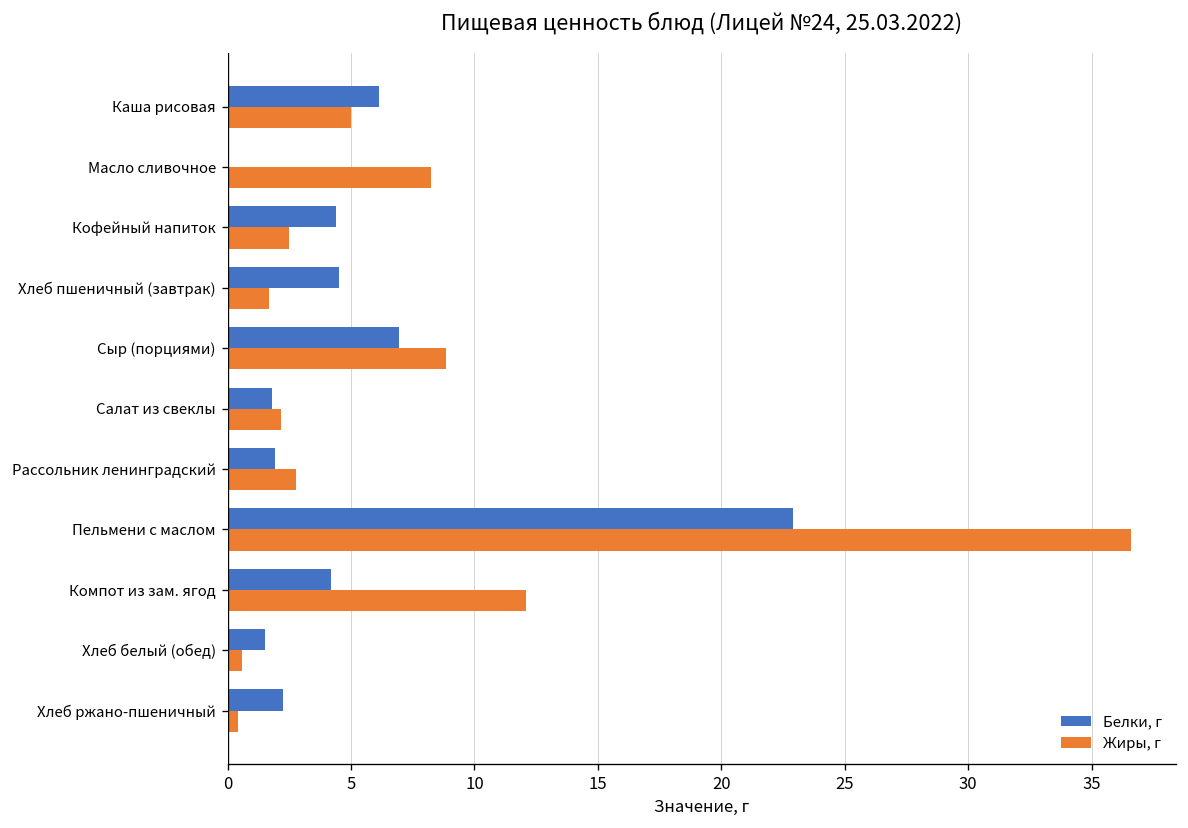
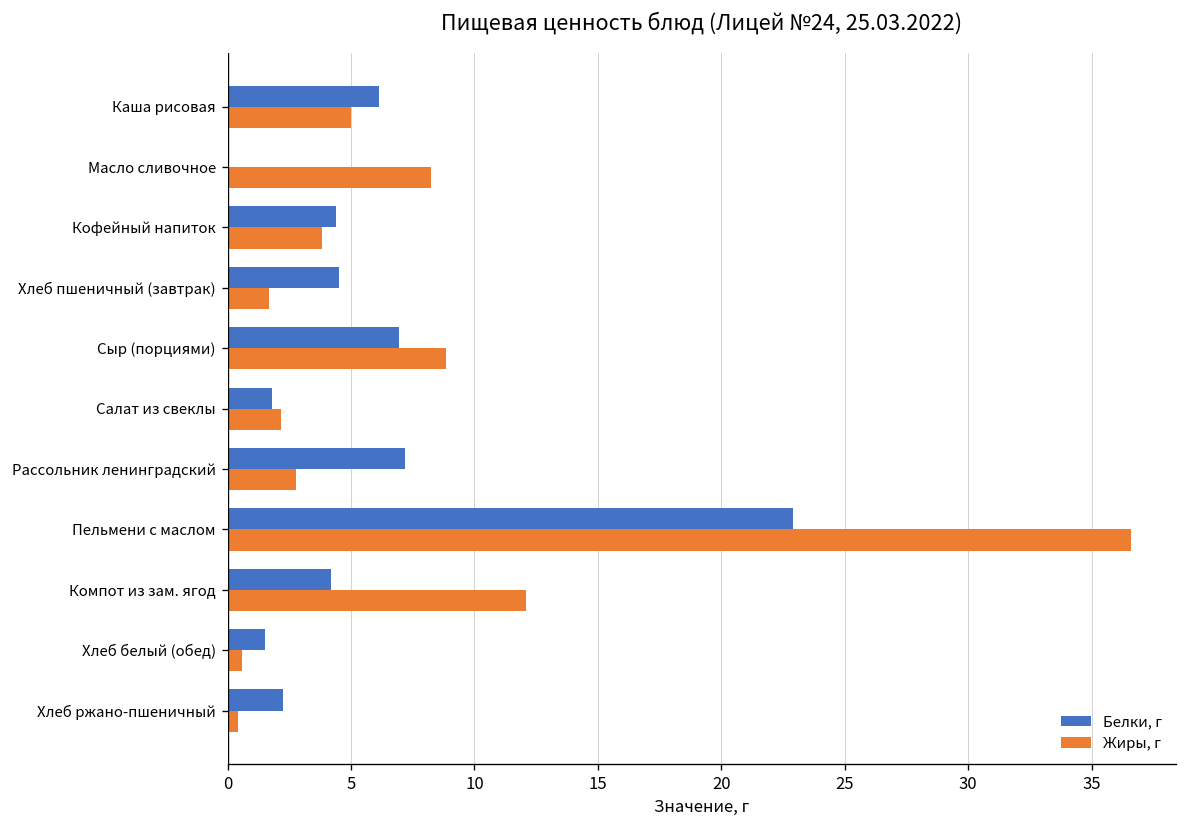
Жиры, г, Кофейный напиток: 2.5 -> 3.8
Белки, г, Рассольник ленинградский: 1.9 -> 7.2
